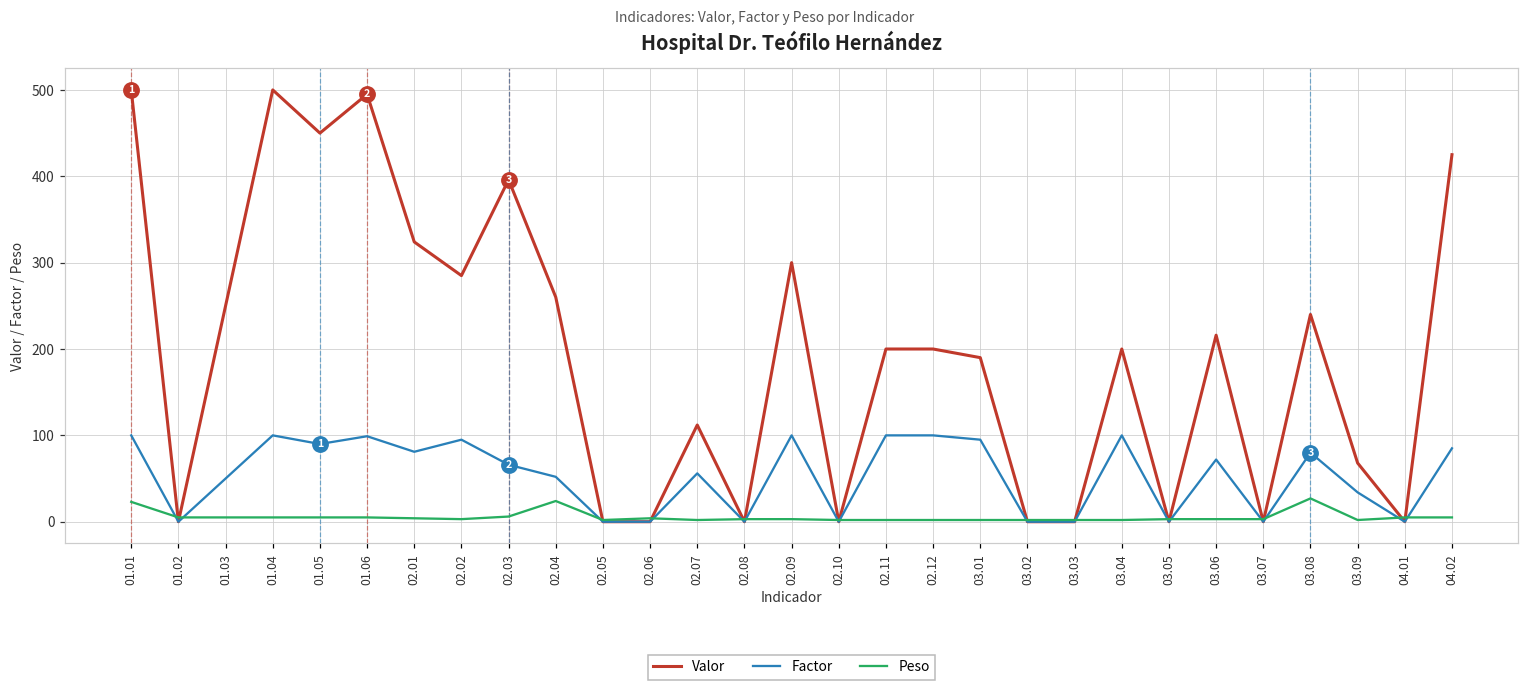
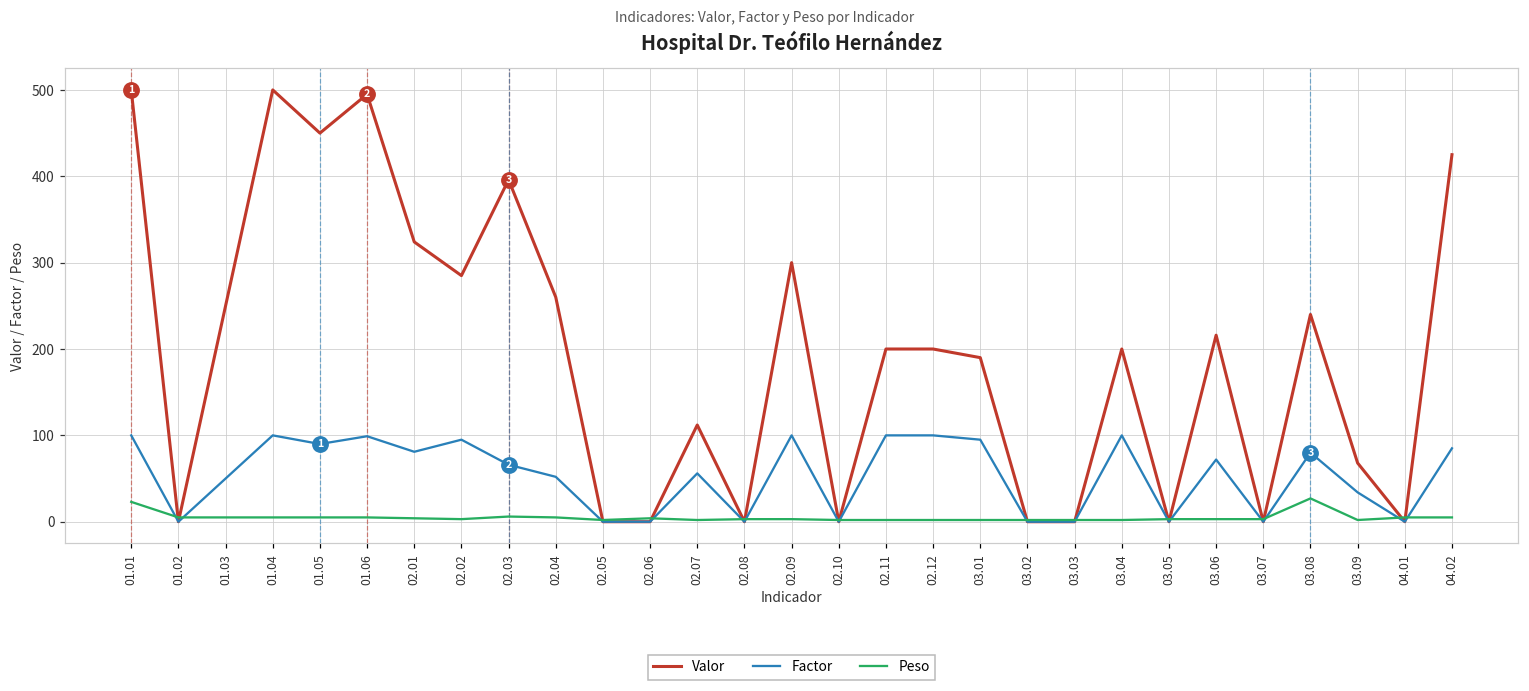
Peso, 02.04: 20 -> 10
